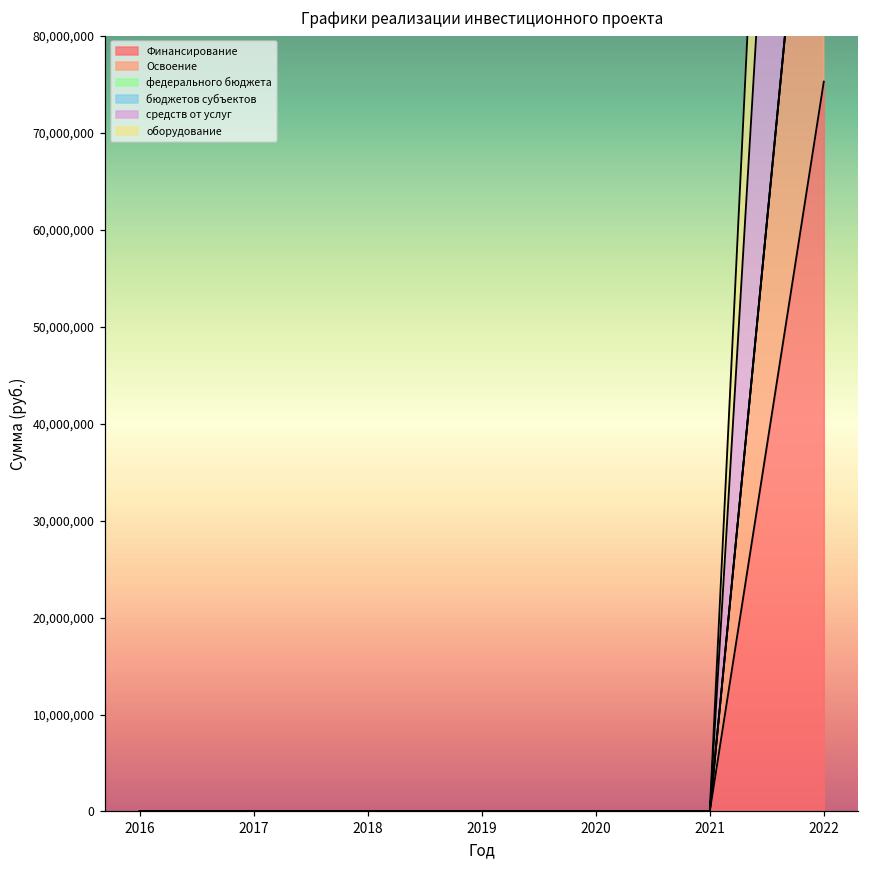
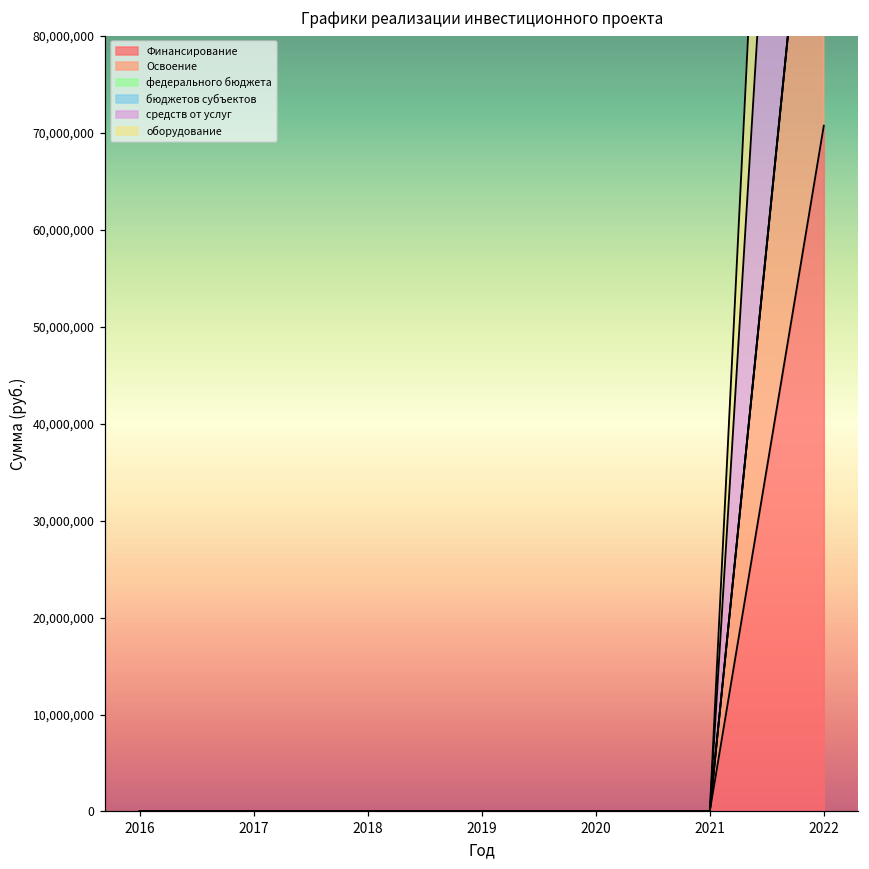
Финансирование, 2022: 75,000,000 -> 71,000,000
